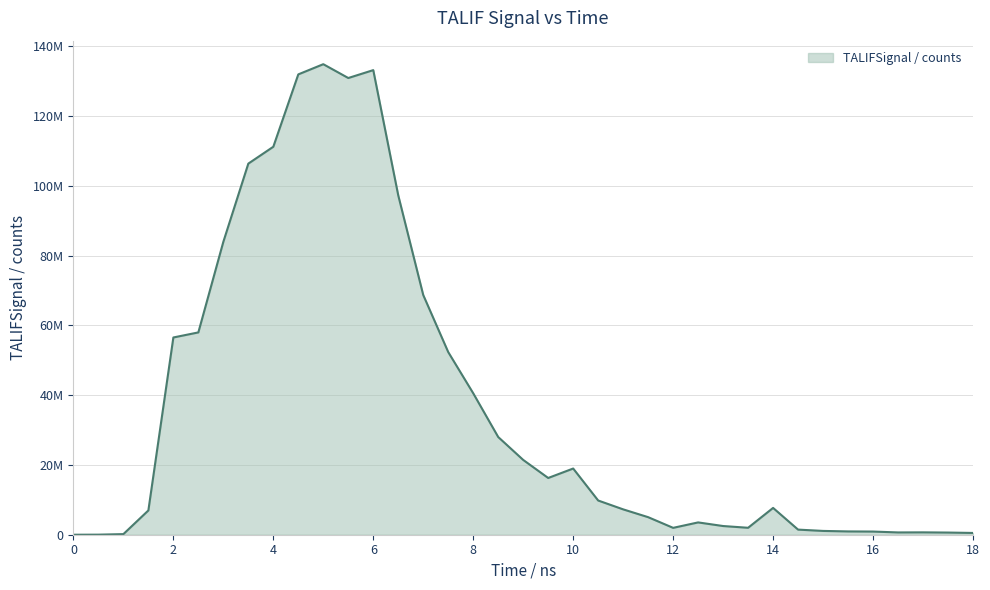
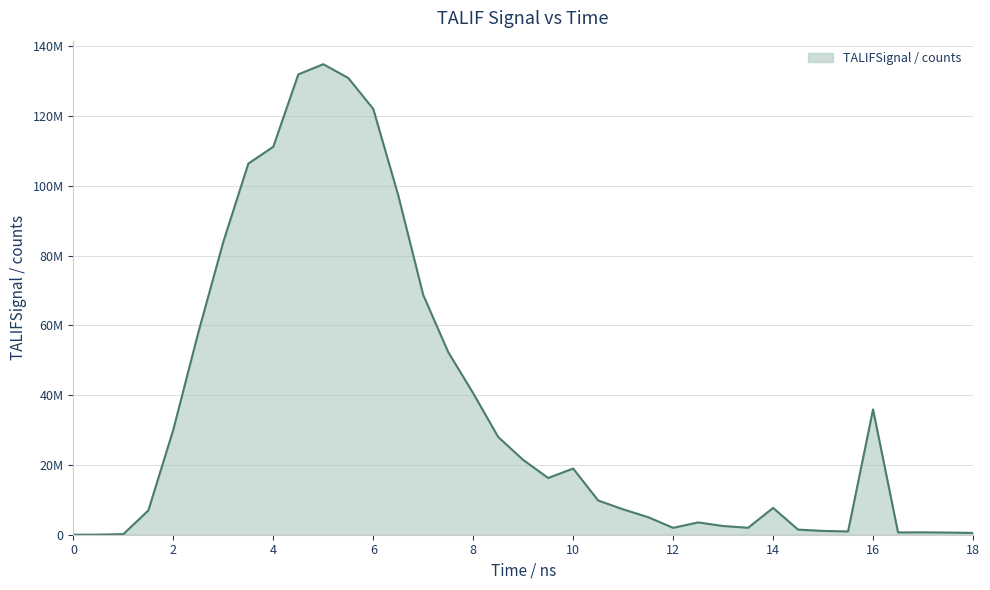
2: 57000000 -> 30000000
6: 133000000 -> 122000000
16: 1000000 -> 36000000
